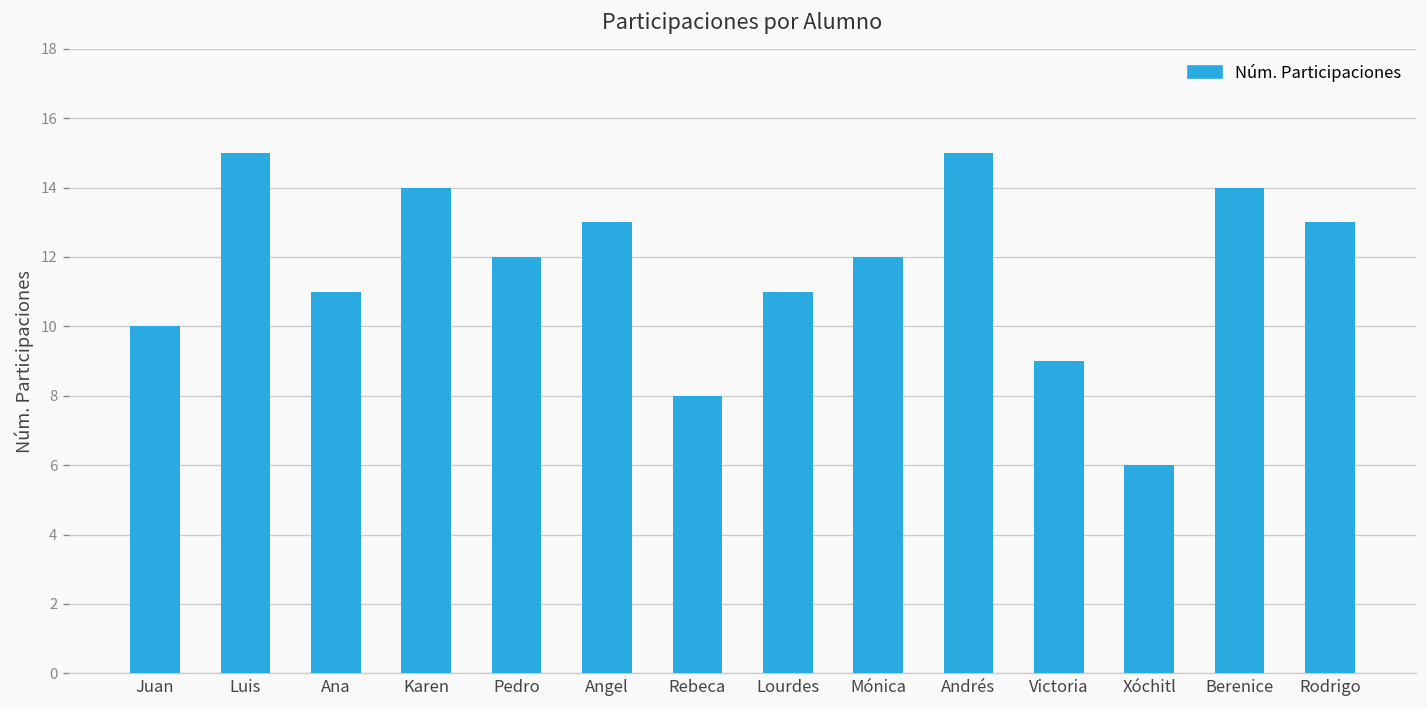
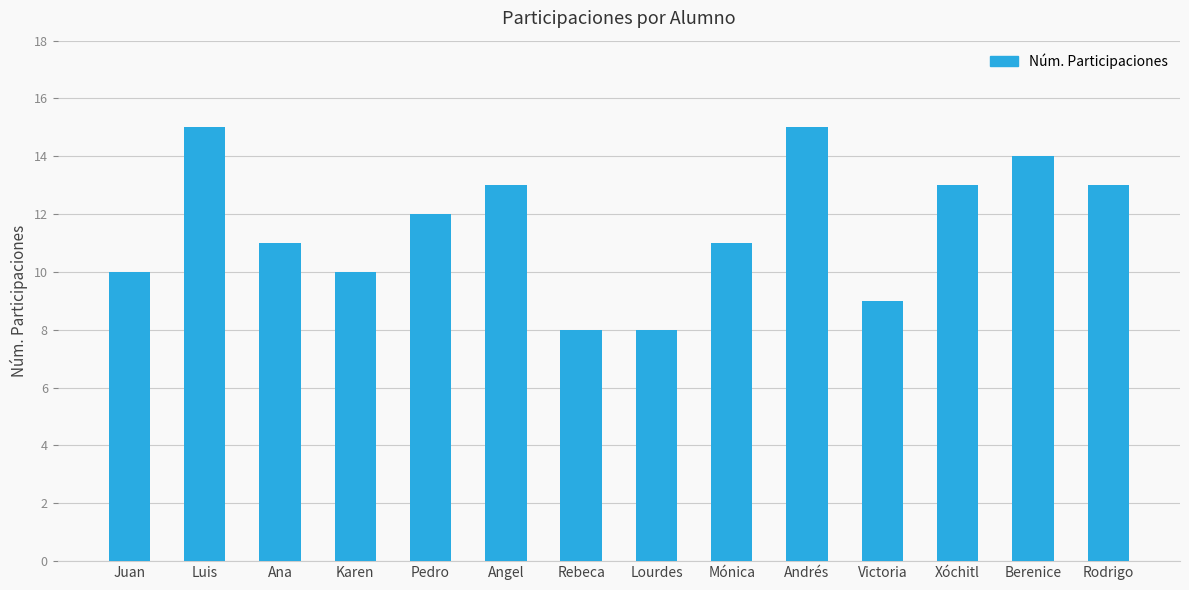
Karen: 14 -> 10
Lourdes: 11 -> 8
Mónica: 12 -> 11
Xóchitl: 6 -> 13
